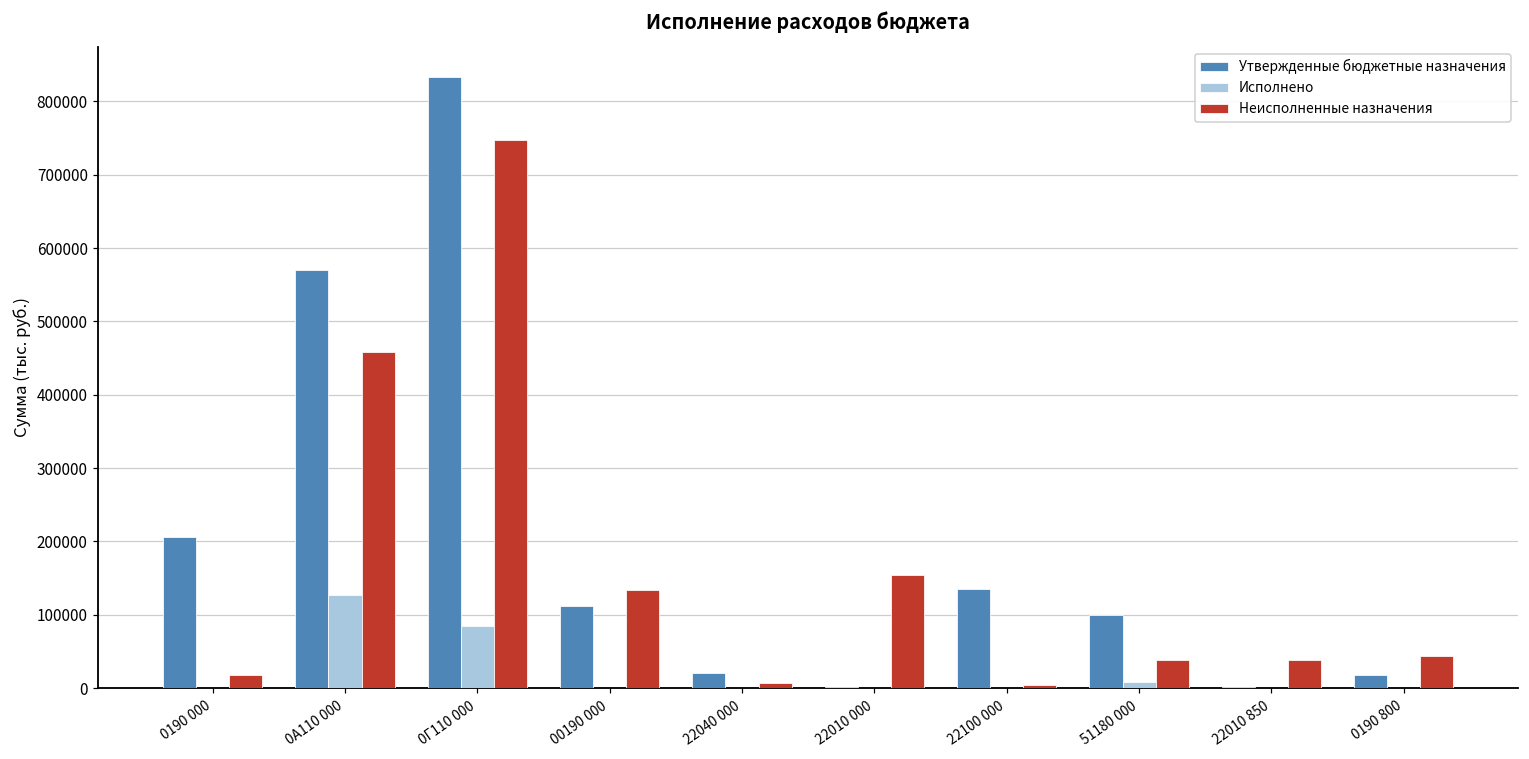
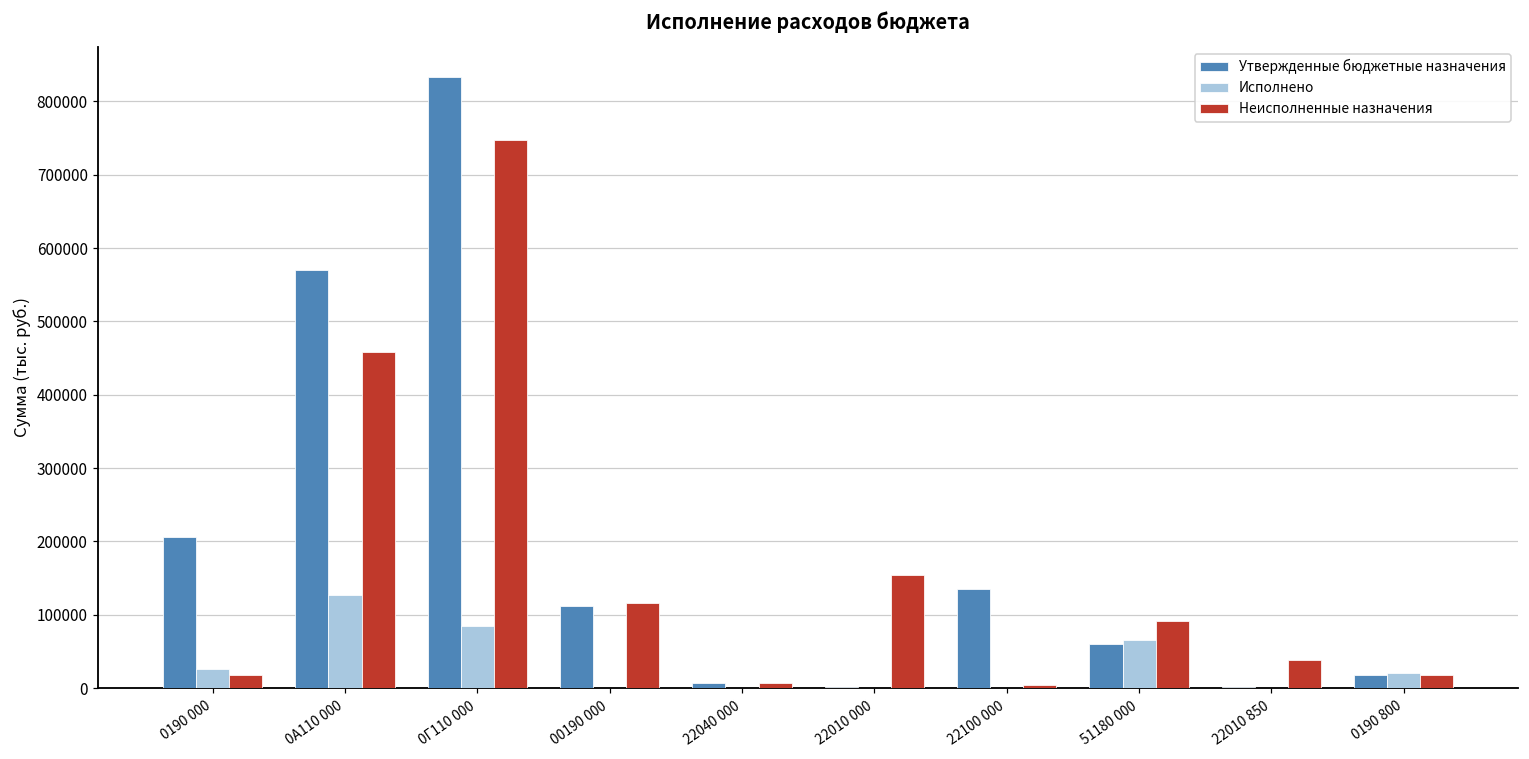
Исполнено, 0190 000: 0 -> 30000
Неисполненные назначения, 00190 000: 130000 -> 120000
Утвержденные бюджетные назначения, 22040 000: 20000 -> 10000
Утвержденные бюджетные назначения, 51180 000: 100000 -> 60000
Исполнено, 51180 000: 10000 -> 70000
Неисполненные назначения, 51180 000: 40000 -> 90000
Исполнено, 0190 800: 0 -> 20000
Неисполненные назначения, 0190 800: 40000 -> 20000
